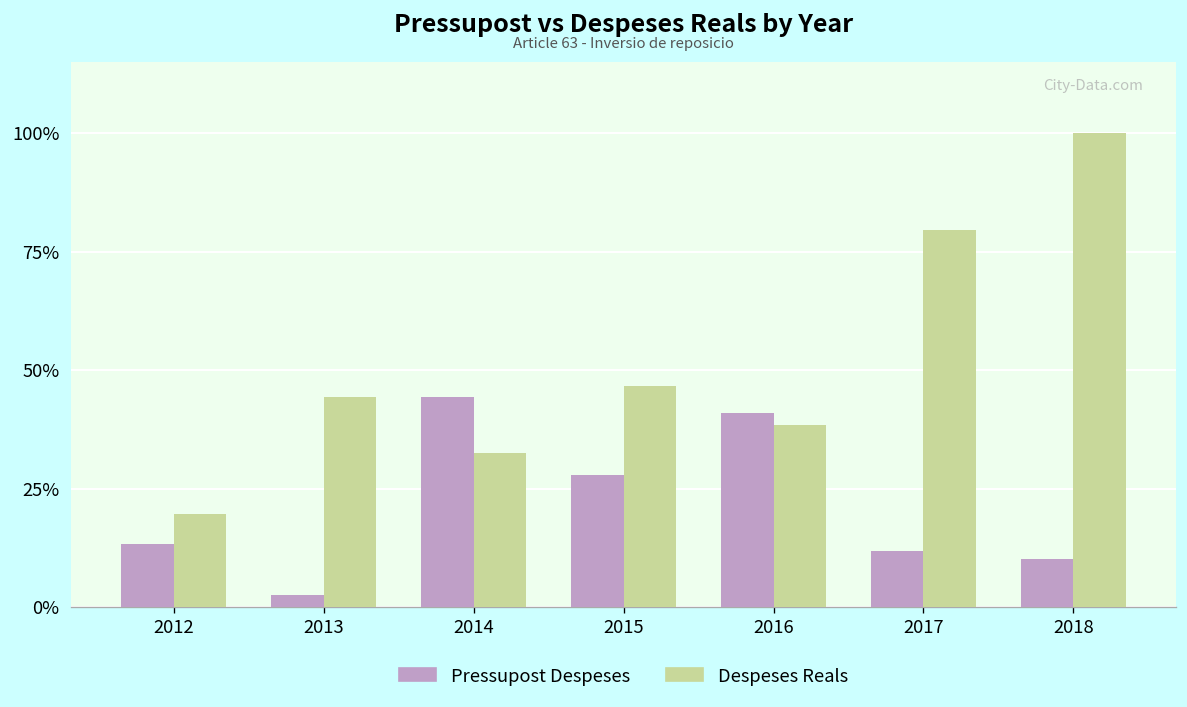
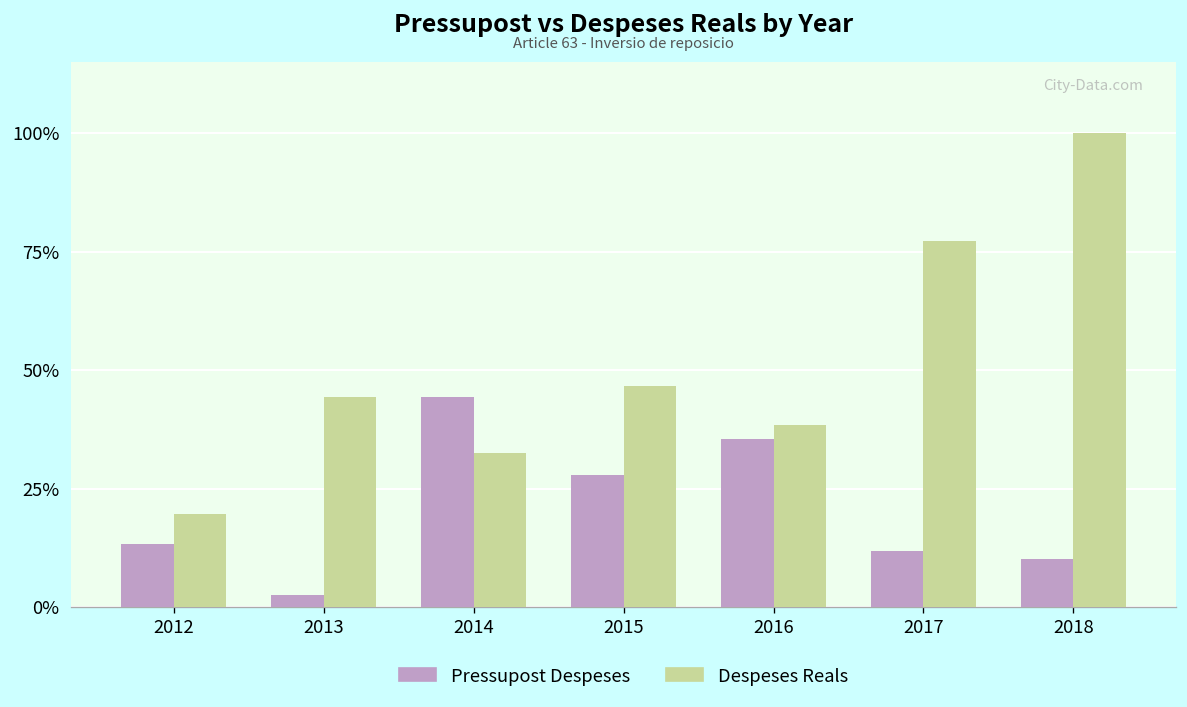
Pressupost Despeses, 2016: 41% -> 35%
Despeses Reals, 2017: 79% -> 77%
